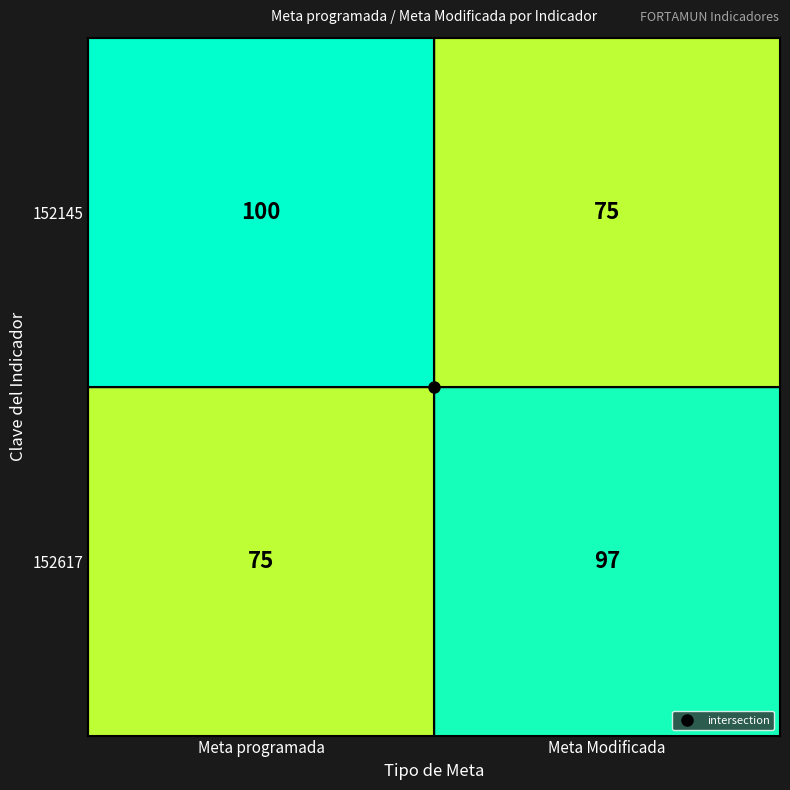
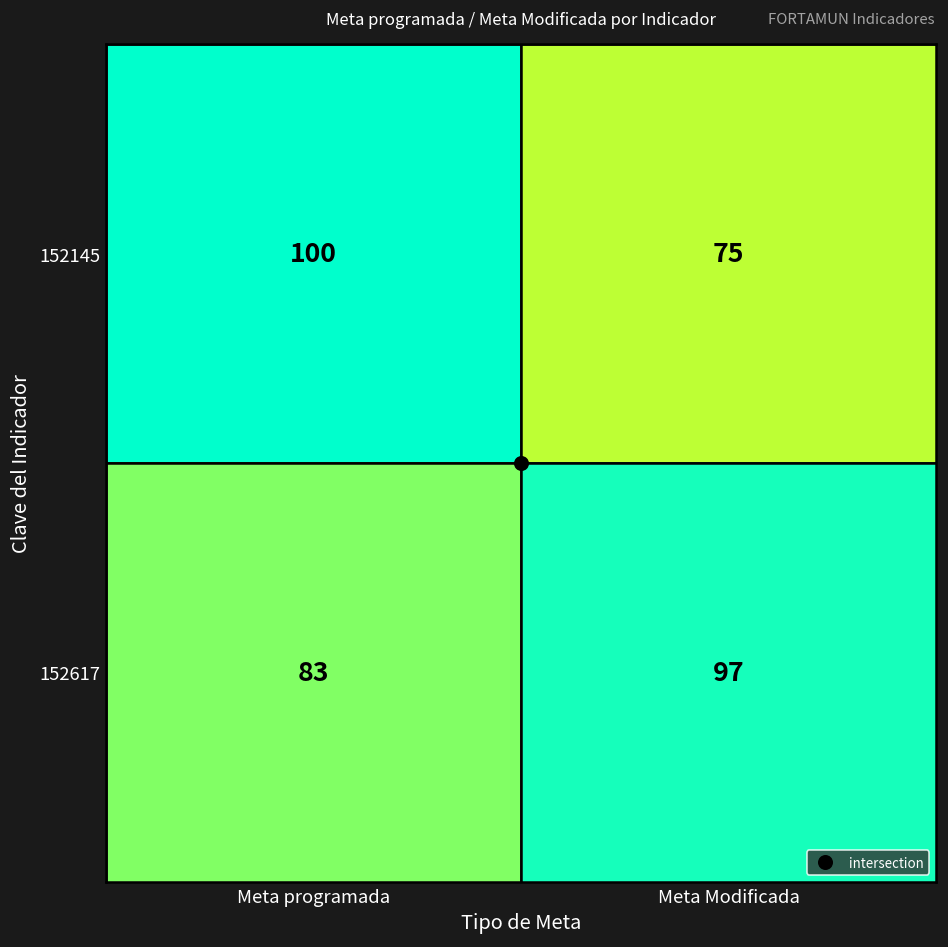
152617, Meta programada: 75 -> 83
